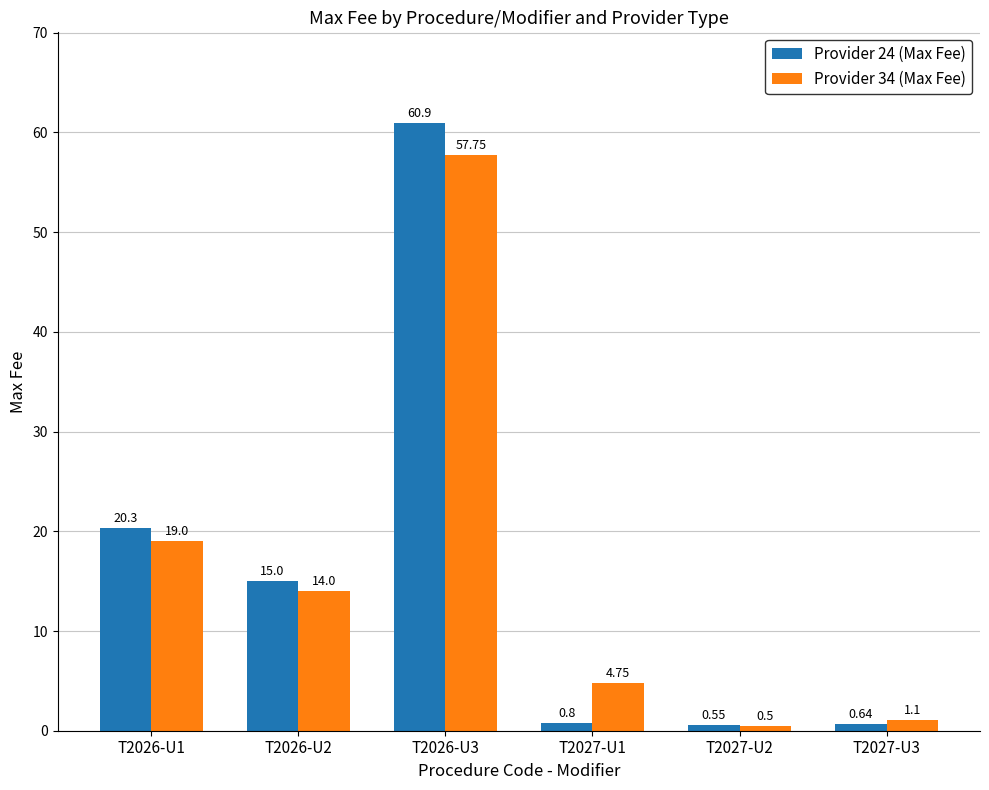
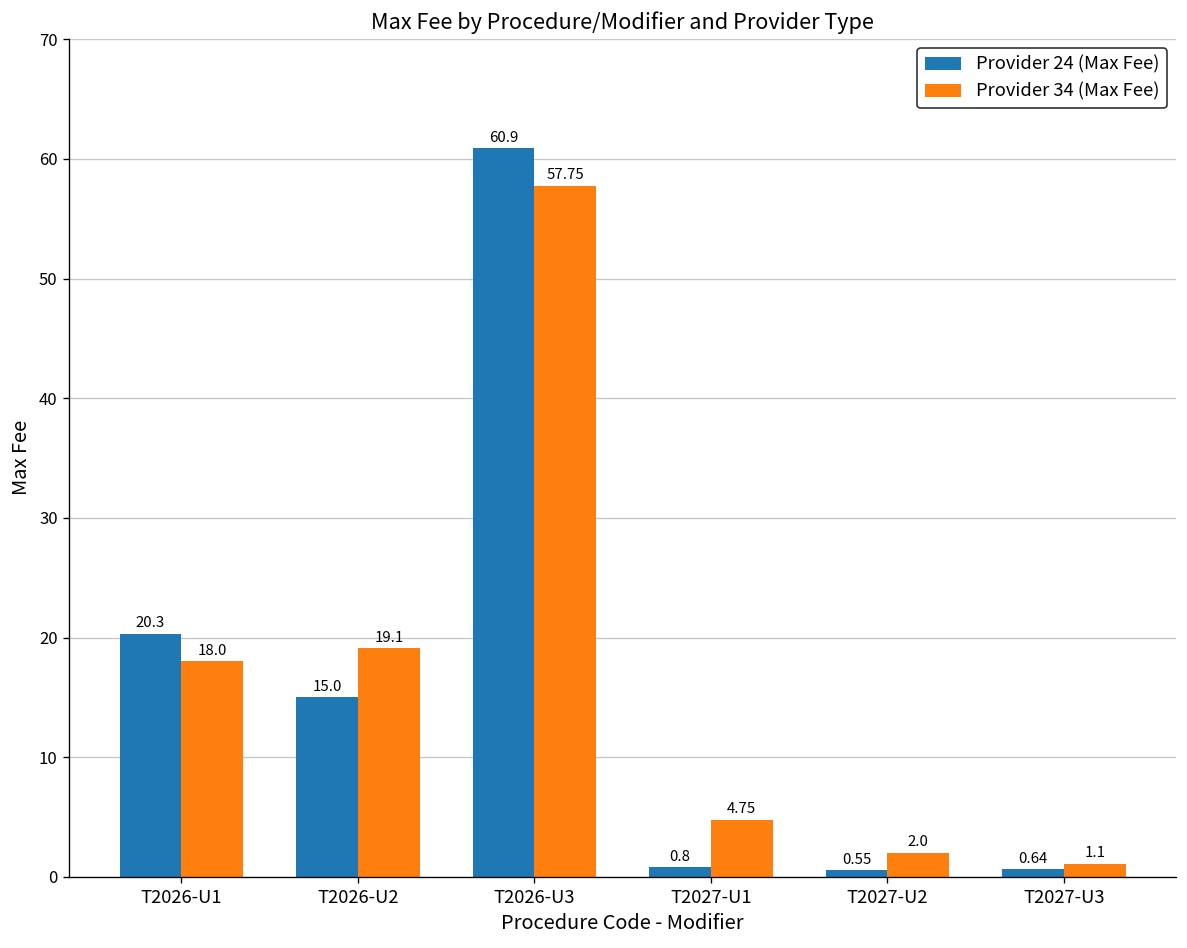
Provider 34 (Max Fee), T2026-U1: 19.0 -> 18.0
Provider 34 (Max Fee), T2026-U2: 14.0 -> 19.1
Provider 34 (Max Fee), T2027-U2: 0.5 -> 2.0
